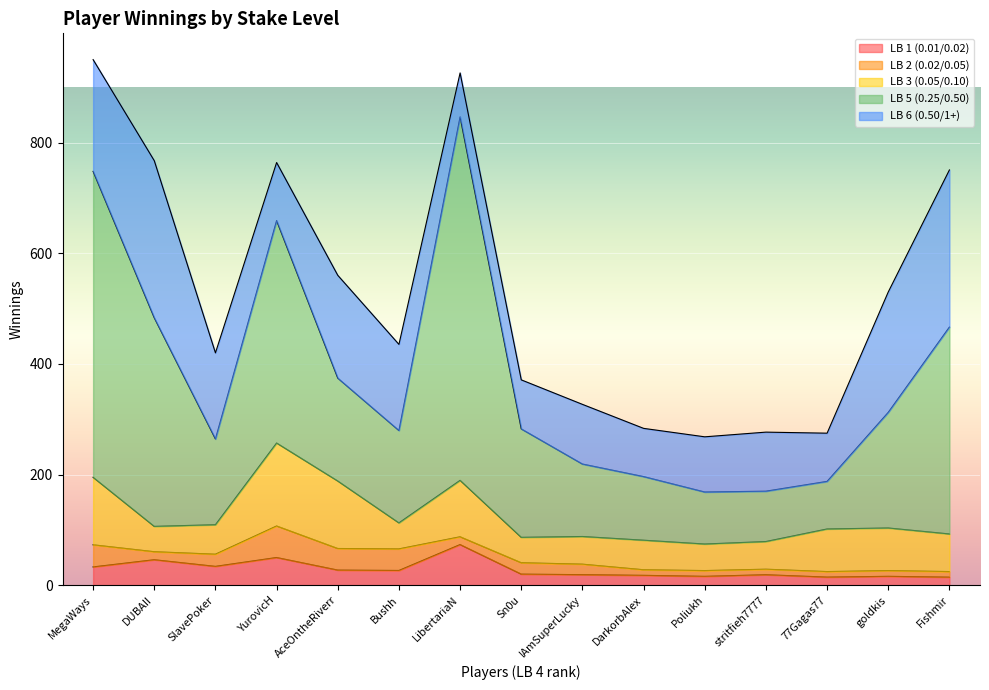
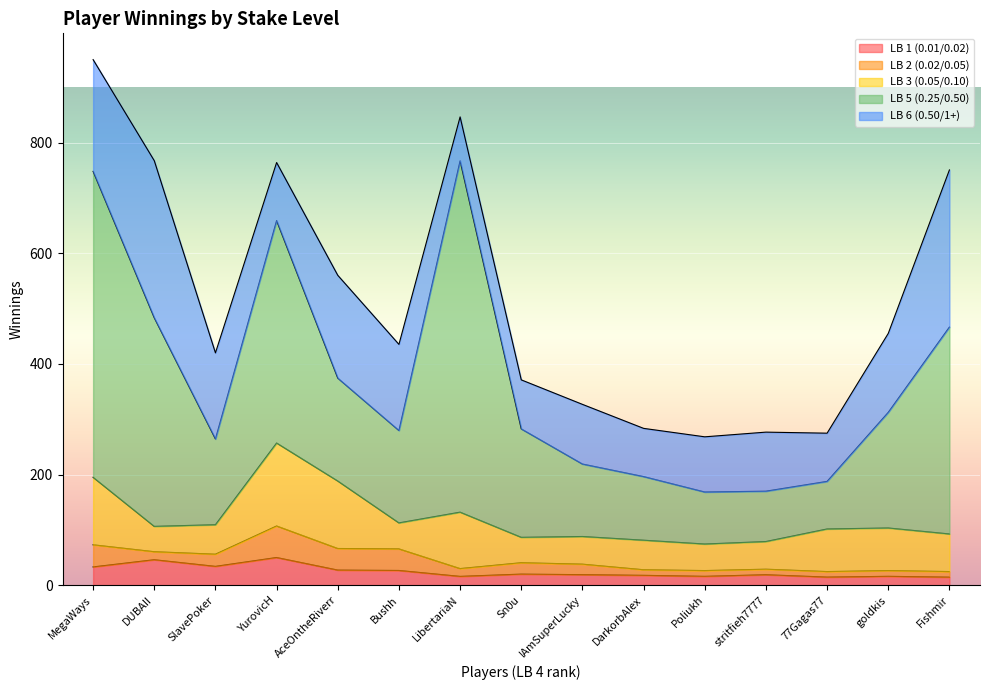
LB 1 (0.01/0.02), LibertariaN: 70 -> 20
LB 5 (0.25/0.50), LibertariaN: 660 -> 640
LB 6 (0.50/1+), goldkis: 220 -> 140
